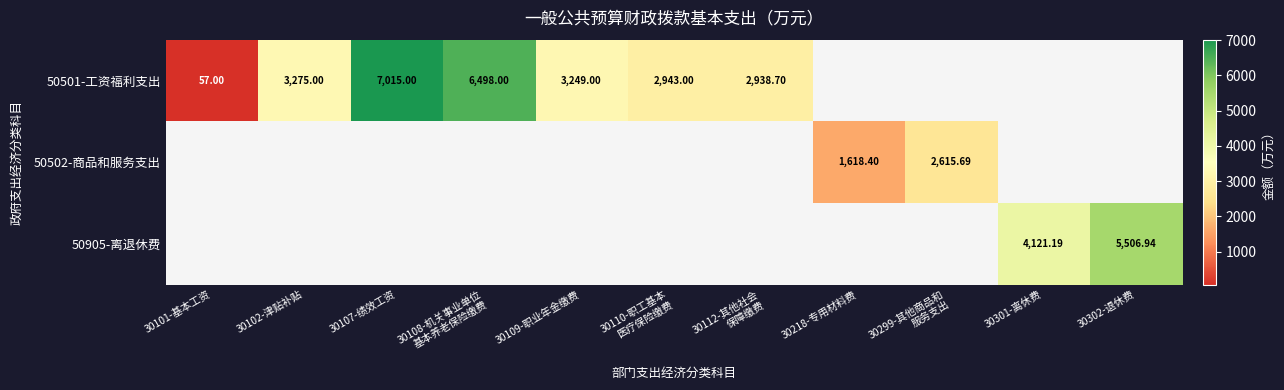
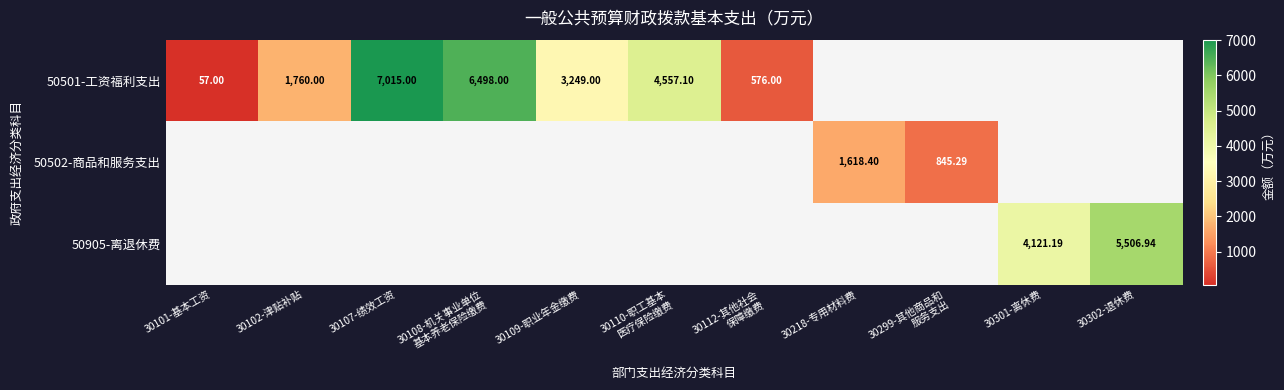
50501-工资福利支出, 30102-津贴补贴: 3,275.00 -> 1,760.00
50501-工资福利支出, 30110-职工基本 医疗保险缴费: 2,943.00 -> 4,557.10
50501-工资福利支出, 30112-其他社会 保障缴费: 2,938.70 -> 576.00
50502-商品和服务支出, 30299-其他商品和 服务支出: 2,615.69 -> 845.29
